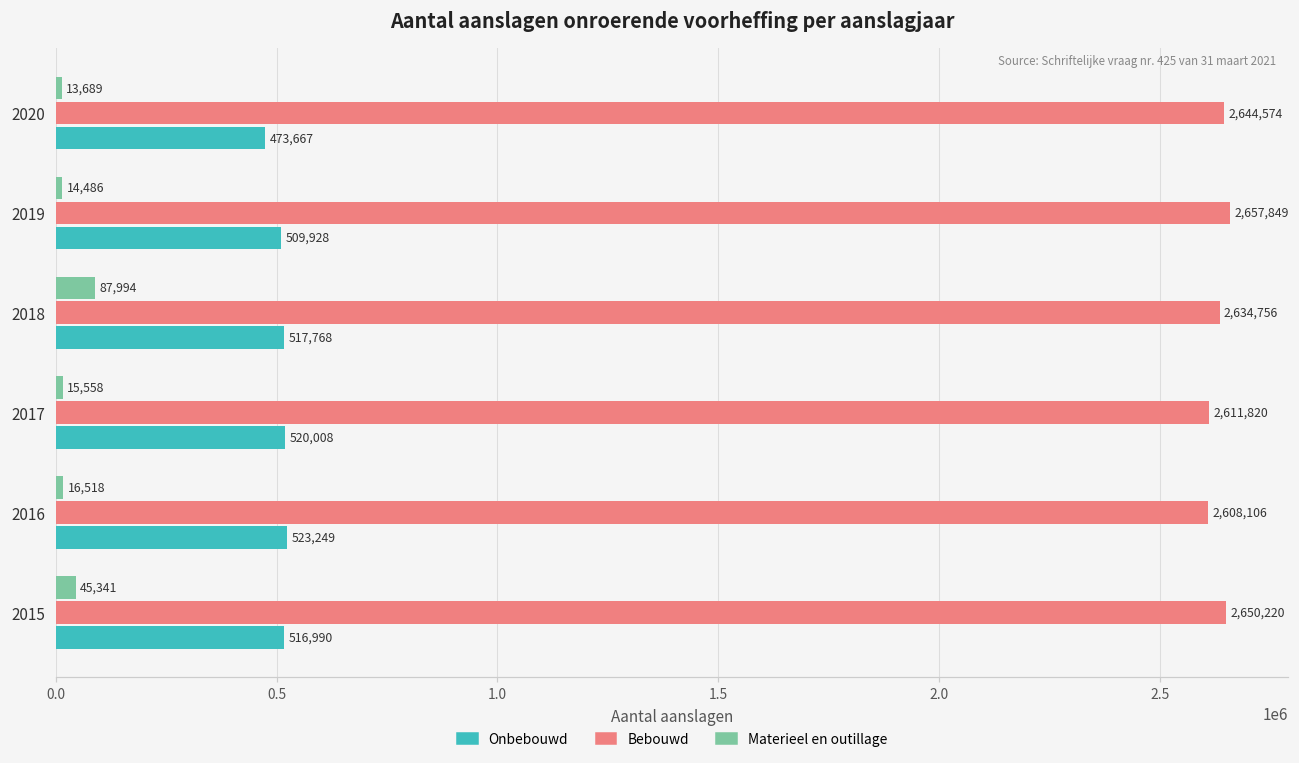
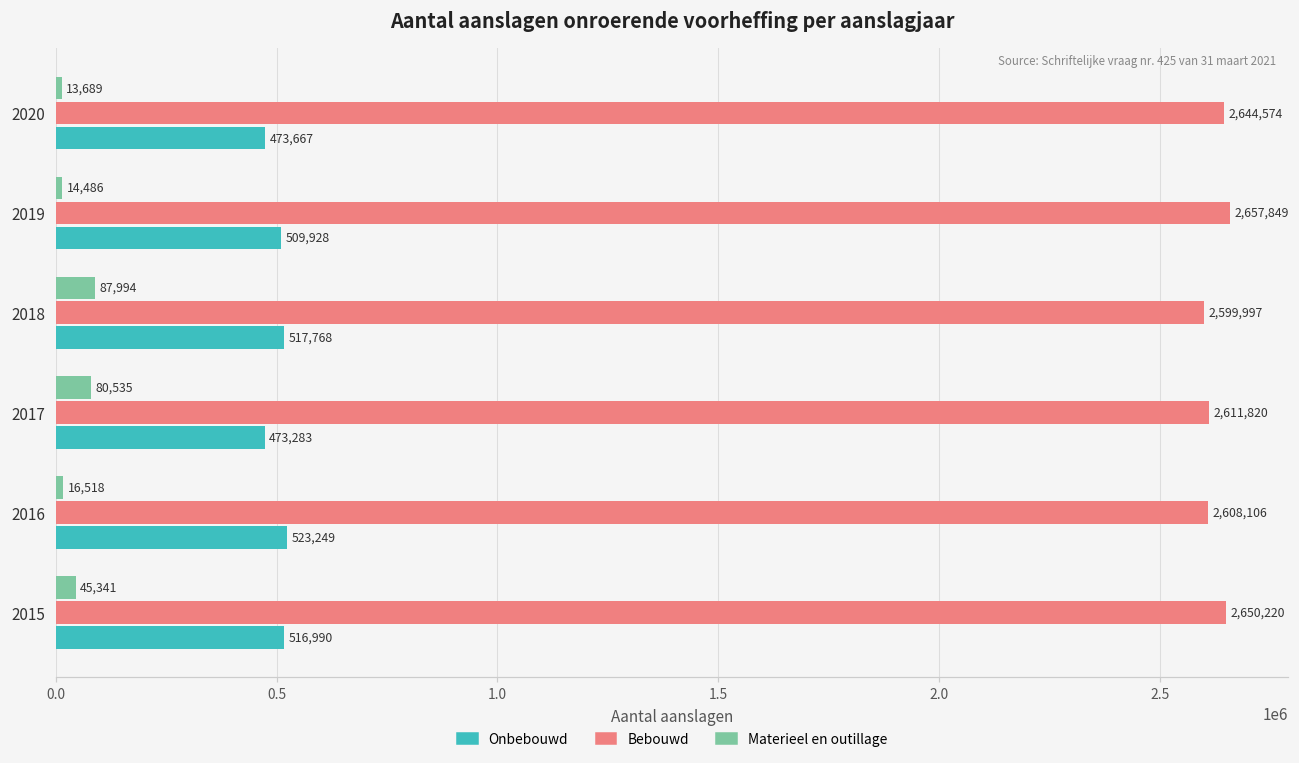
Bebouwd, 2018: 2,634,756 -> 2,599,997
Materieel en outillage, 2017: 15,558 -> 80,535
Onbebouwd, 2017: 520,008 -> 473,283
